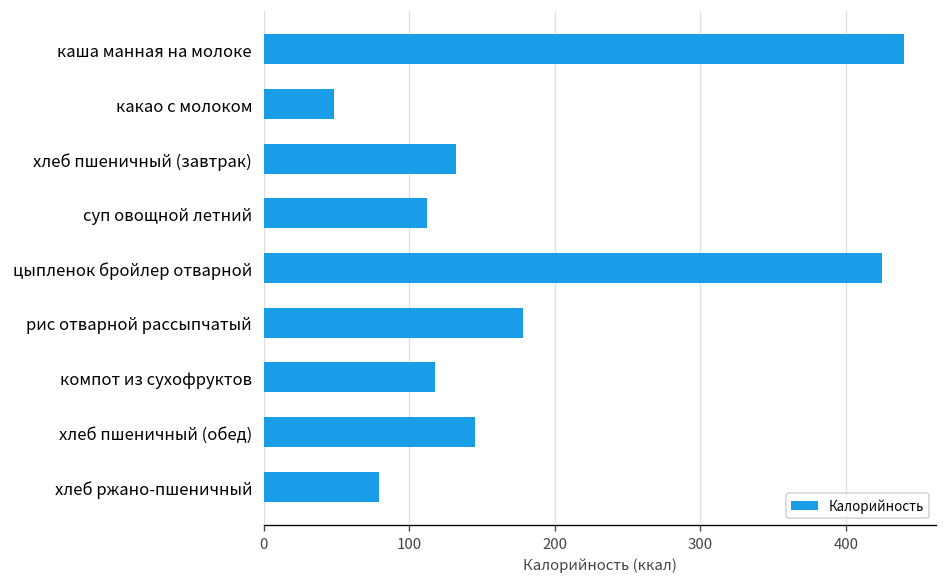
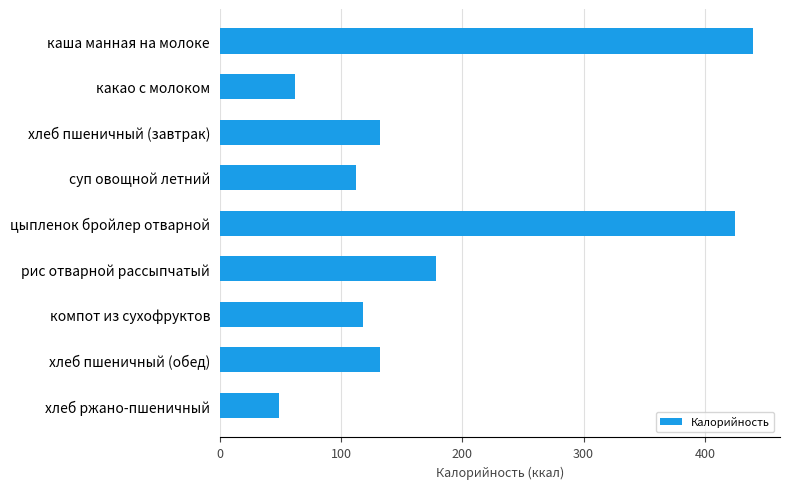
какао с молоком: 48 -> 62
хлеб пшеничный (обед): 145 -> 132
хлеб ржано-пшеничный: 79 -> 49
